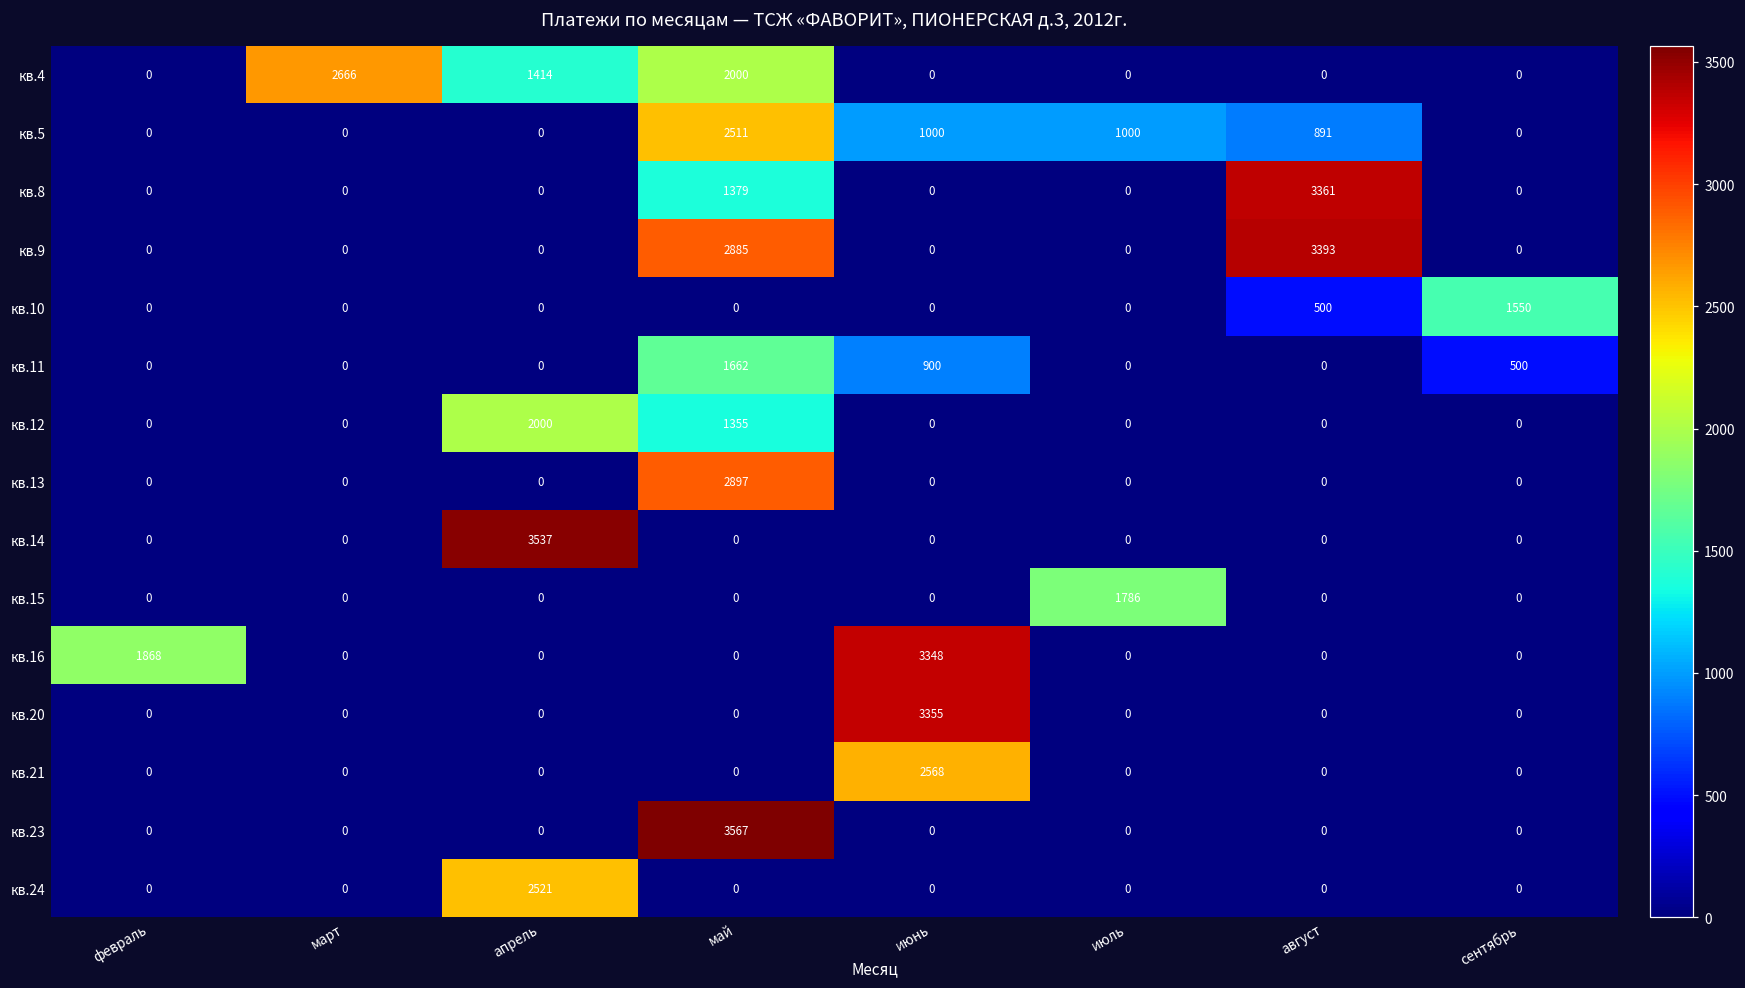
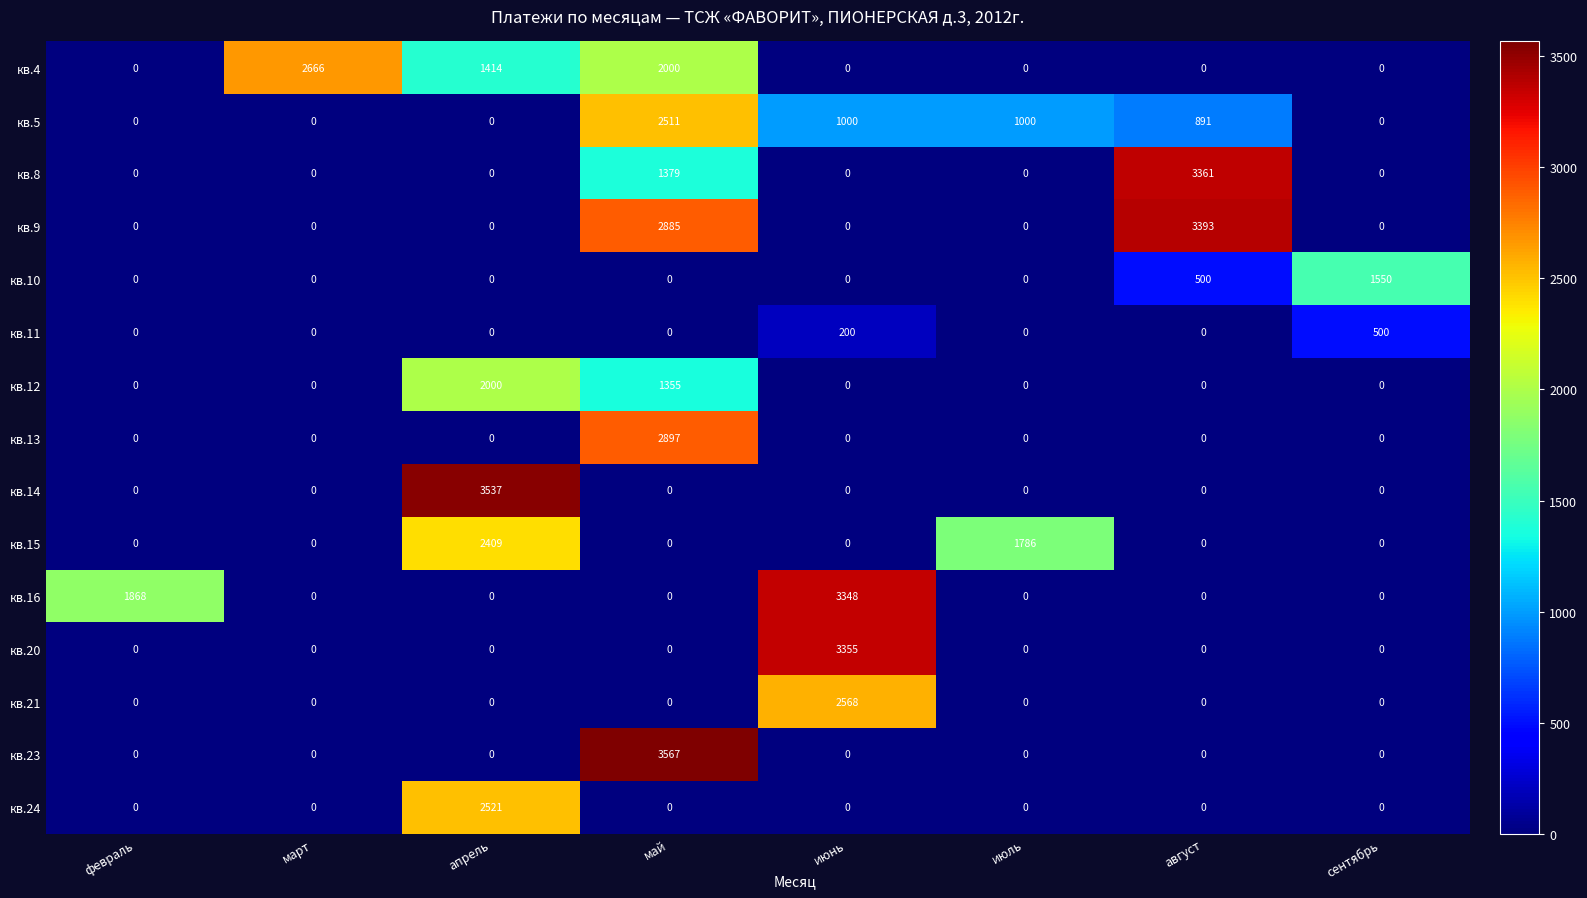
кв.11, май: 1662 -> 0
кв.11, июнь: 900 -> 200
кв.15, апрель: 0 -> 2409
